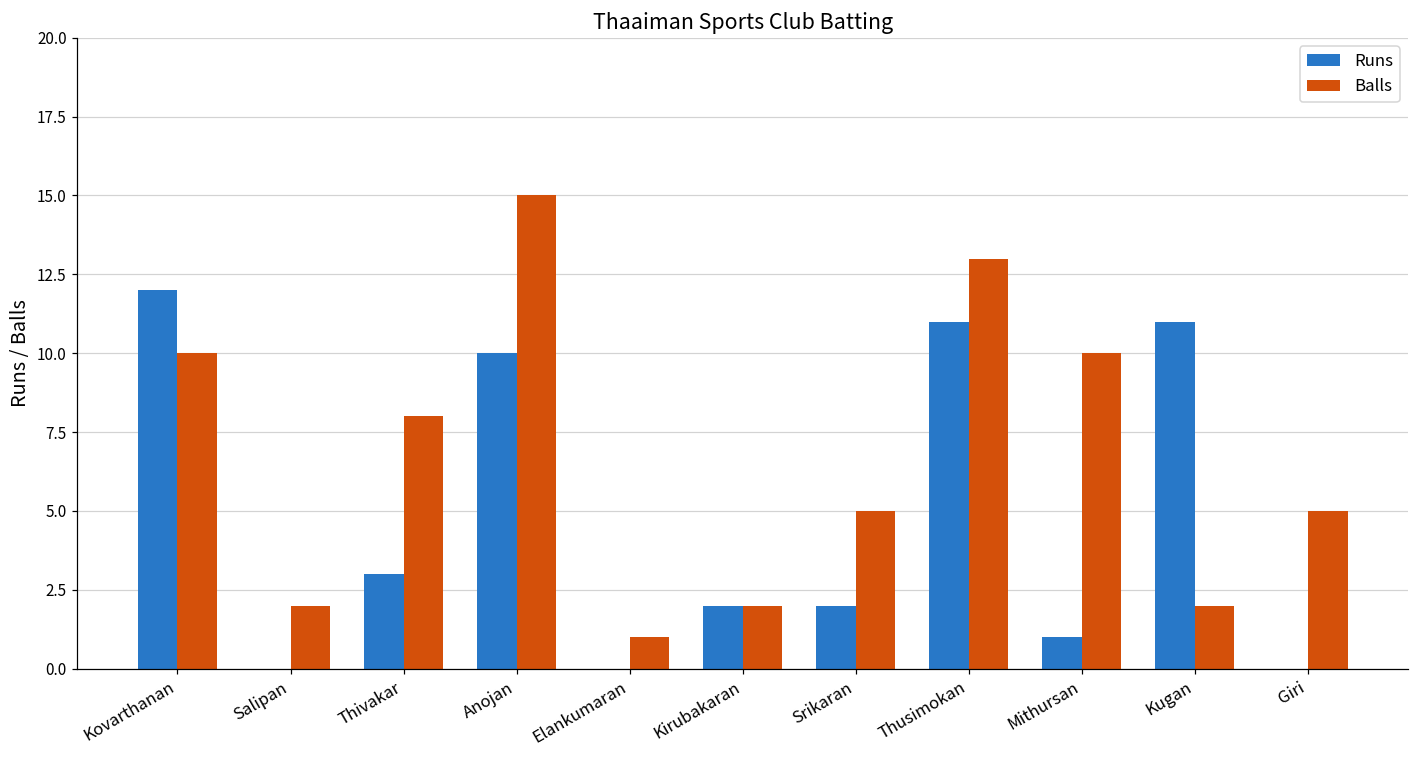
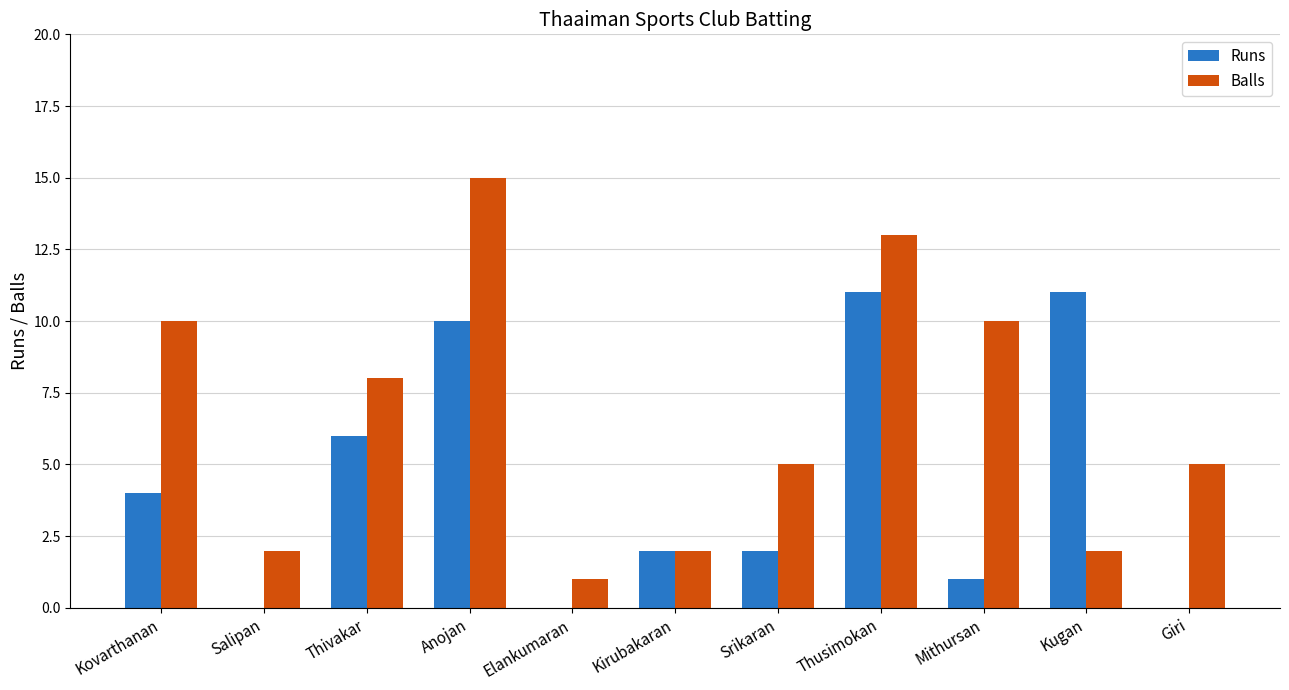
Runs, Kovarthanan: 12 -> 4
Runs, Thivakar: 3 -> 6
